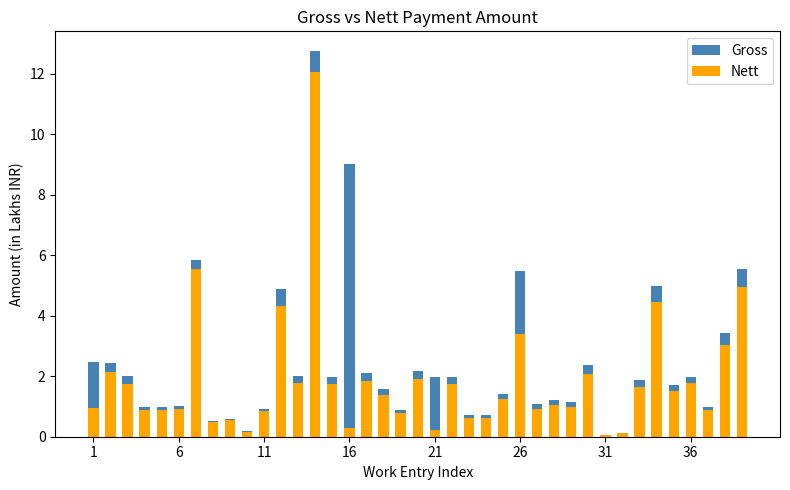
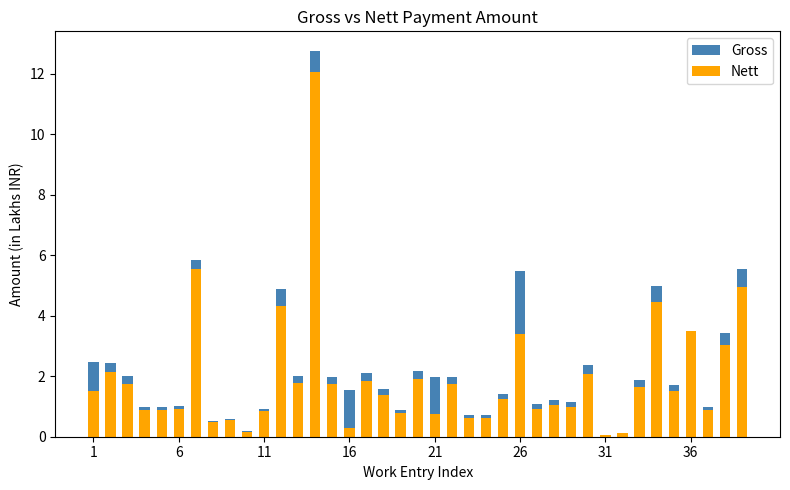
Nett, 1: 1.0 -> 1.5
Gross, 16: 9.0 -> 1.6
Nett, 21: 0.2 -> 0.8
Gross, 36: 2.0 -> 2.6
Nett, 36: 1.8 -> 3.5
